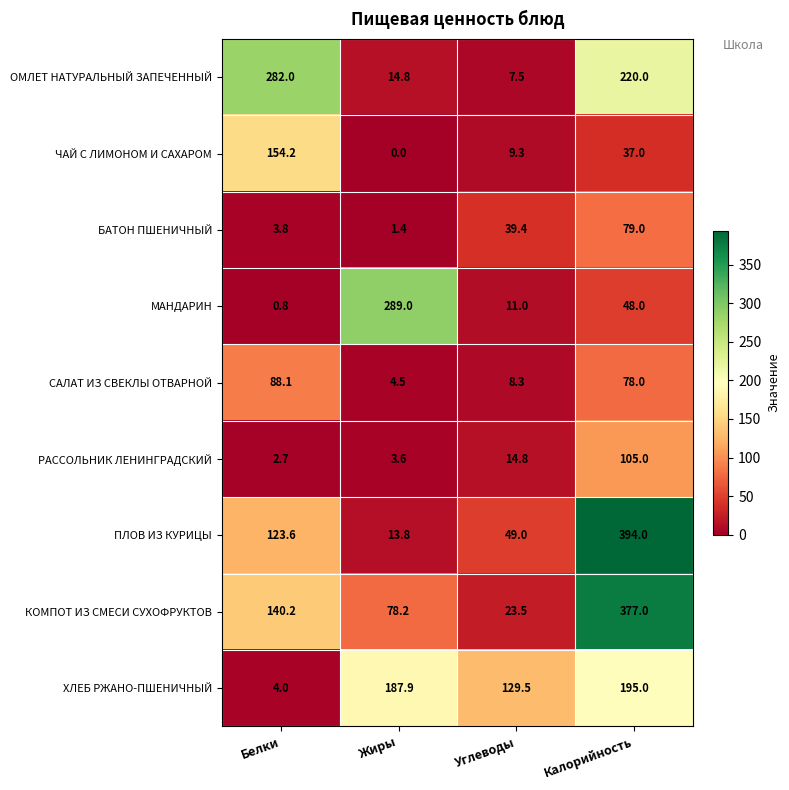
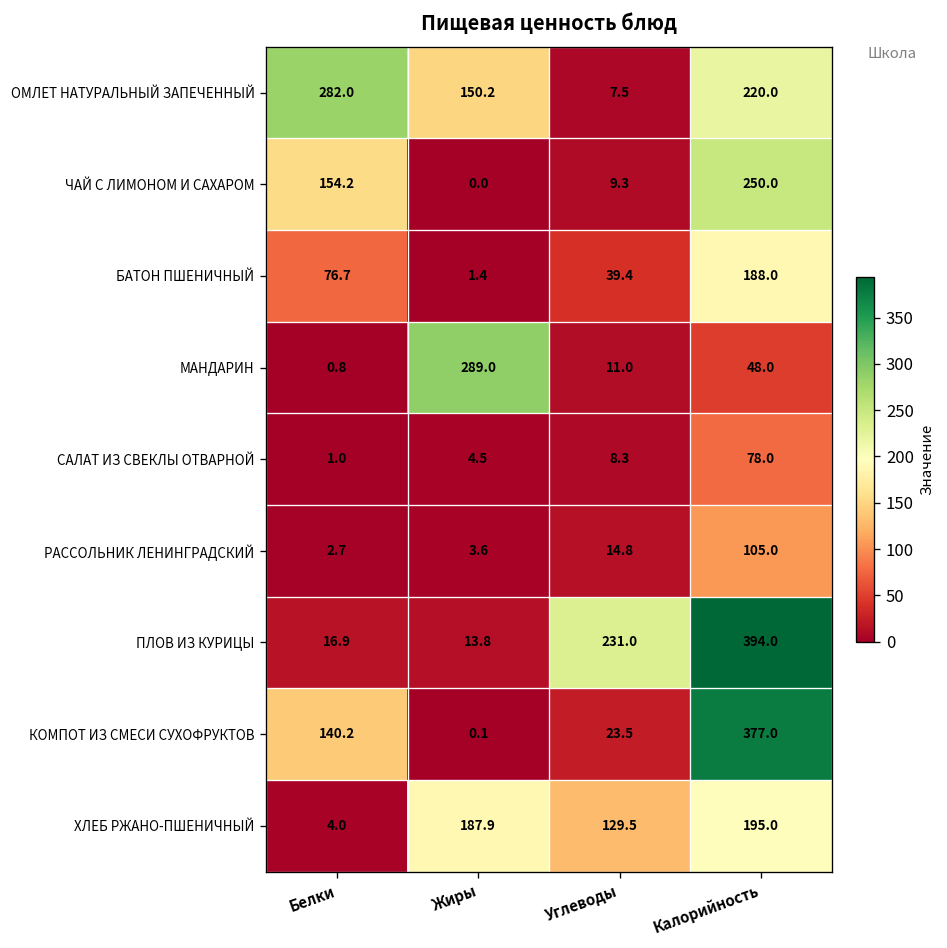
ОМЛЕТ НАТУРАЛЬНЫЙ ЗАПЕЧЕННЫЙ, Жиры: 14.8 -> 150.2
ЧАЙ С ЛИМОНОМ И САХАРОМ, Калорийность: 37.0 -> 250.0
БАТОН ПШЕНИЧНЫЙ, Белки: 3.8 -> 76.7
БАТОН ПШЕНИЧНЫЙ, Калорийность: 79.0 -> 188.0
САЛАТ ИЗ СВЕКЛЫ ОТВАРНОЙ, Белки: 88.1 -> 1.0
ПЛОВ ИЗ КУРИЦЫ, Белки: 123.6 -> 16.9
ПЛОВ ИЗ КУРИЦЫ, Углеводы: 49.0 -> 231.0
КОМПОТ ИЗ СМЕСИ СУХОФРУКТОВ, Жиры: 78.2 -> 0.1
